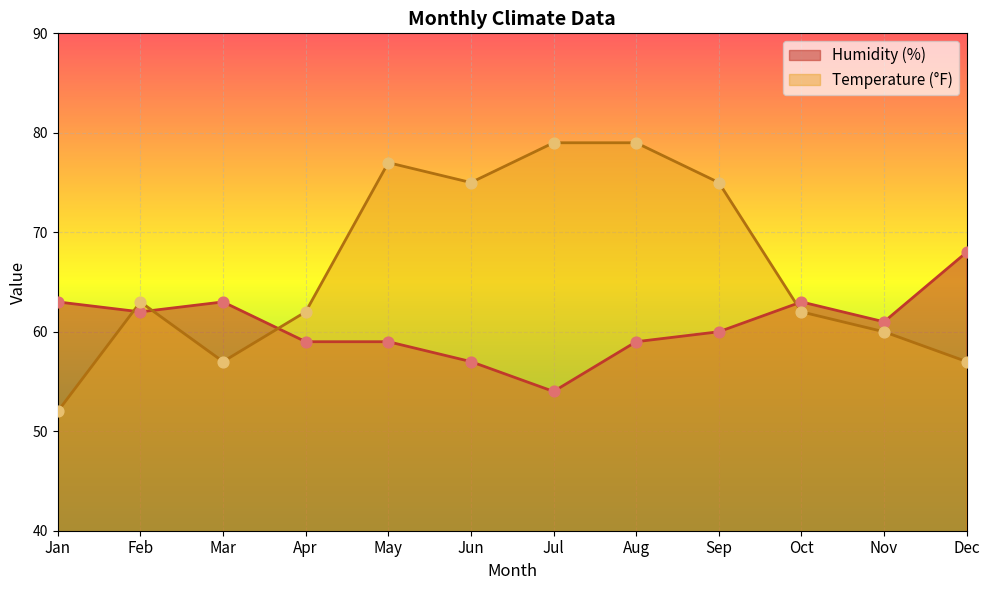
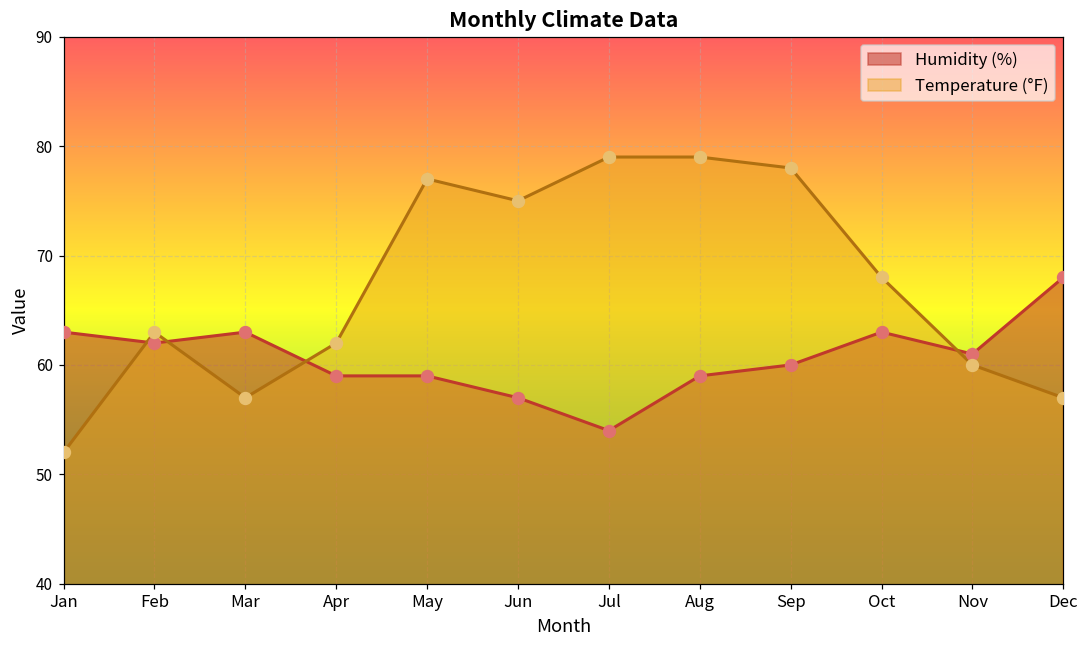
Temperature (°F), Sep: 75 -> 78
Temperature (°F), Oct: 62 -> 68
